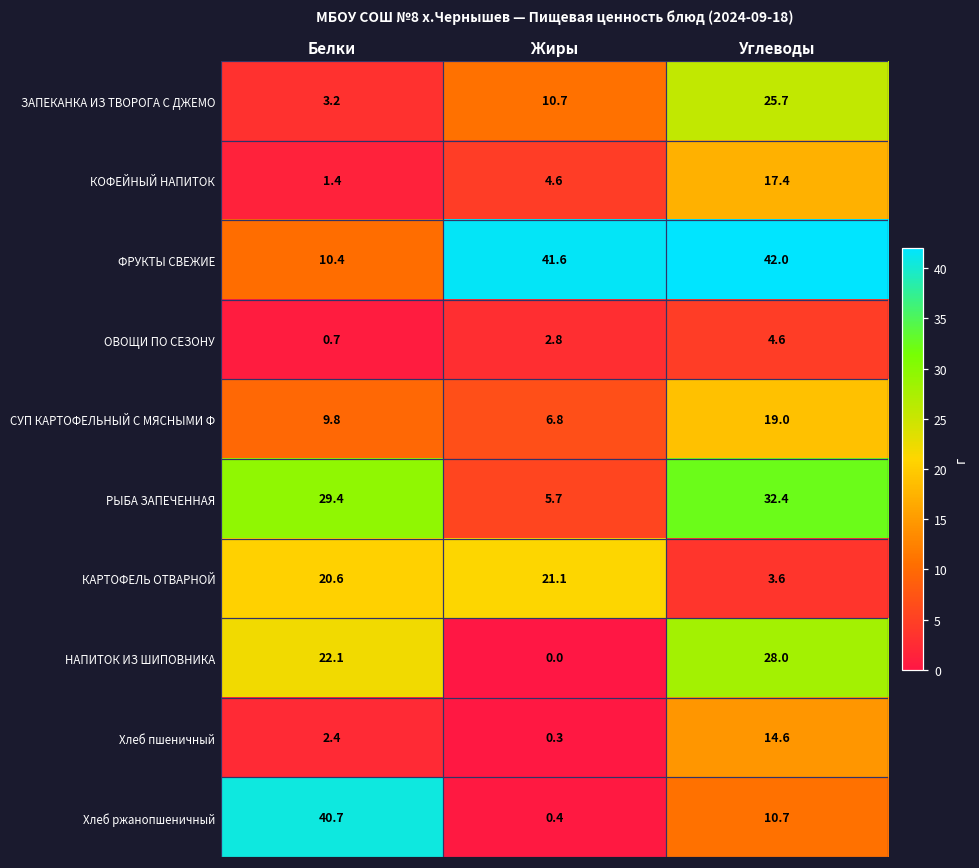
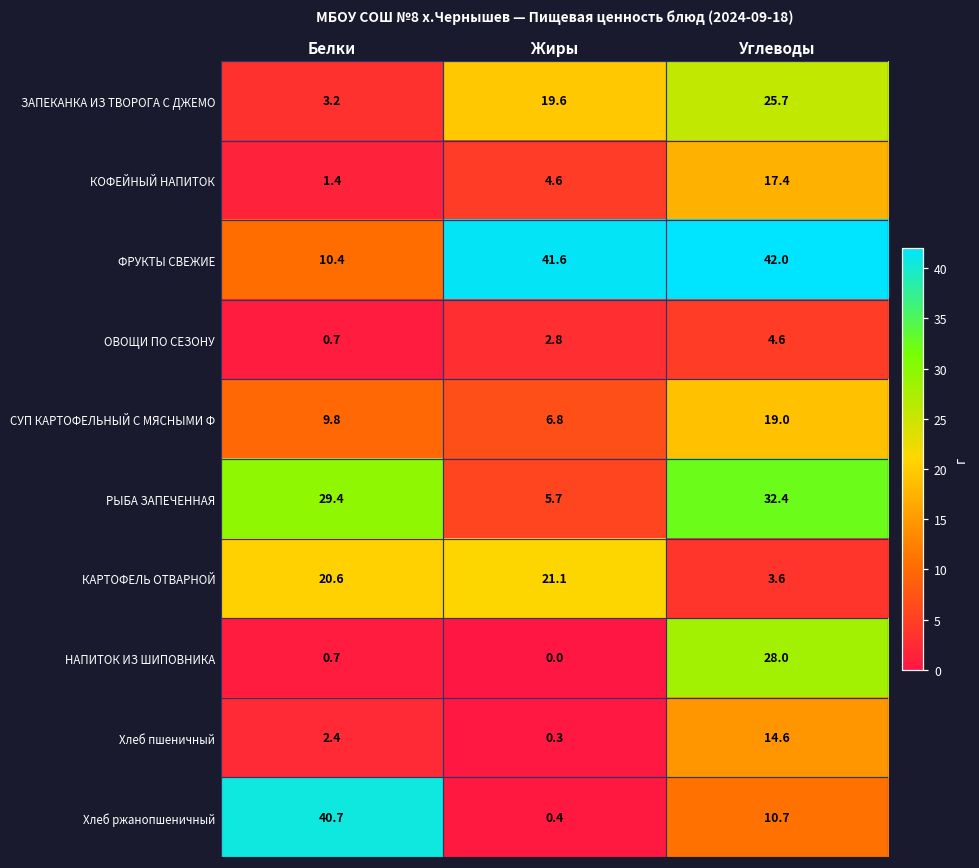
ЗАПЕКАНКА ИЗ ТВОРОГА С ДЖЕМО, Жиры: 10.7 -> 19.6
НАПИТОК ИЗ ШИПОВНИКА, Белки: 22.1 -> 0.7
